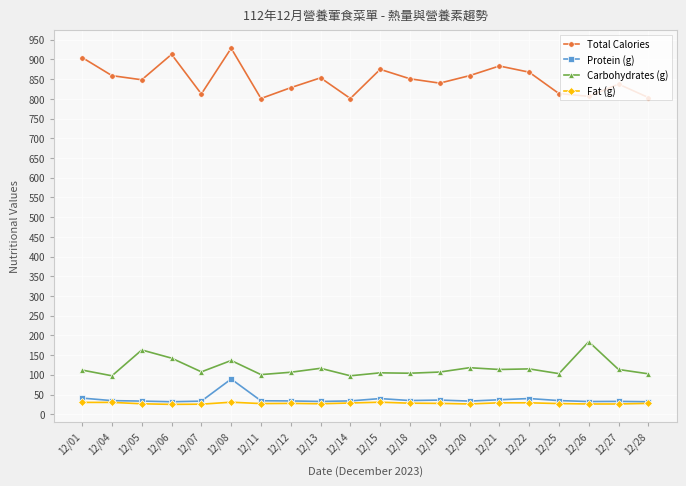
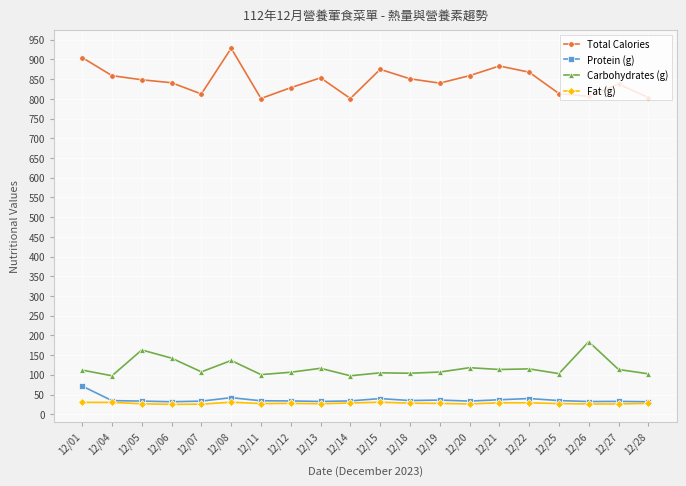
Protein (g), 12/01: 40 -> 70
Total Calories, 12/06: 910 -> 840
Protein (g), 12/08: 90 -> 40
